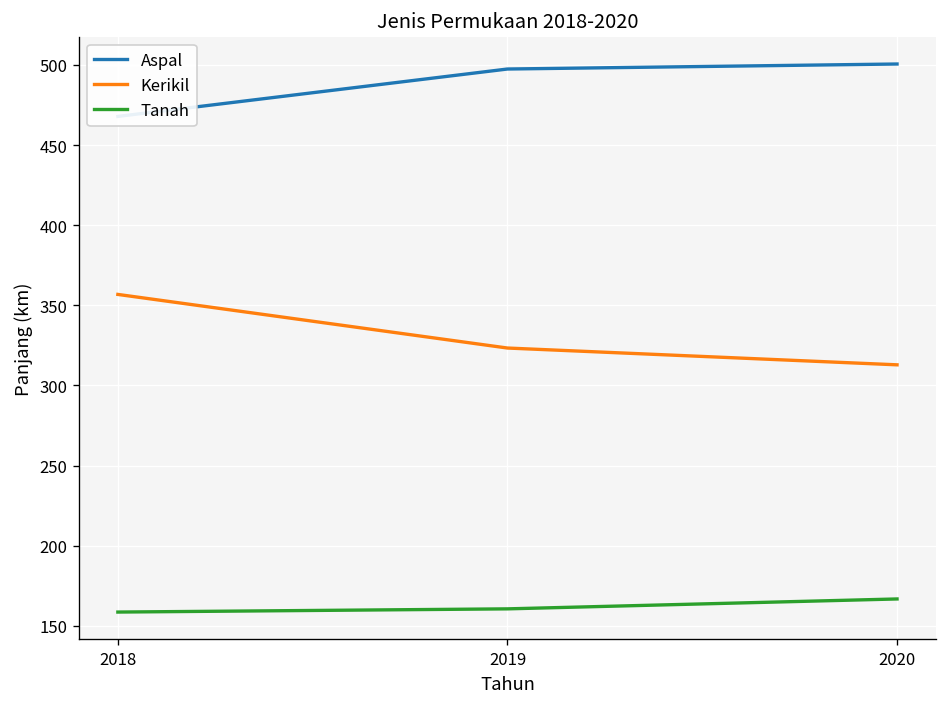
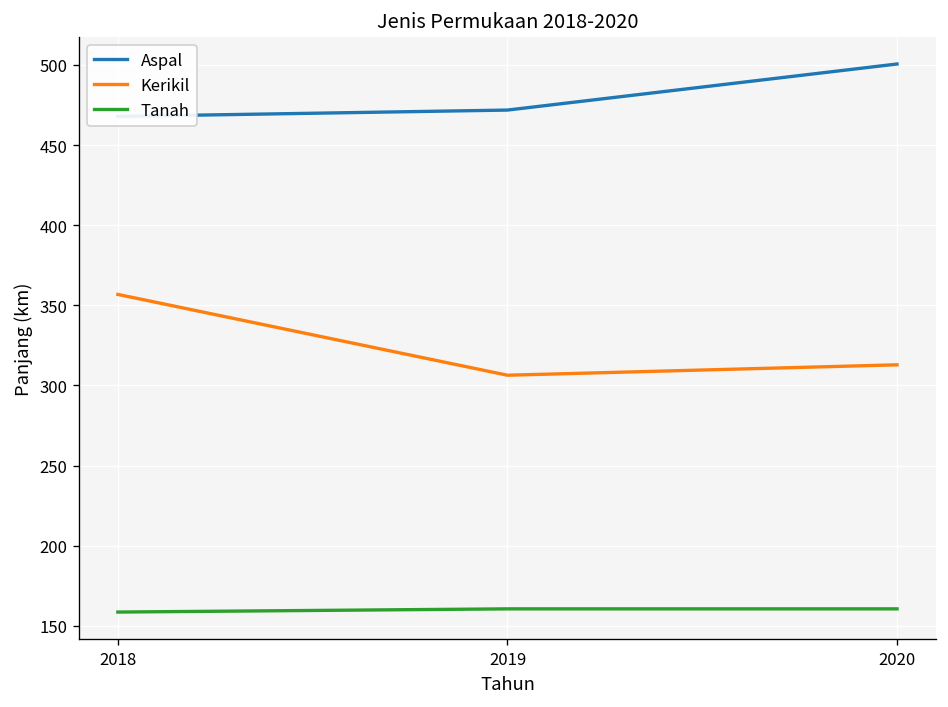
Aspal, 2019: 497 -> 472
Kerikil, 2019: 323 -> 306
Tanah, 2020: 167 -> 161
